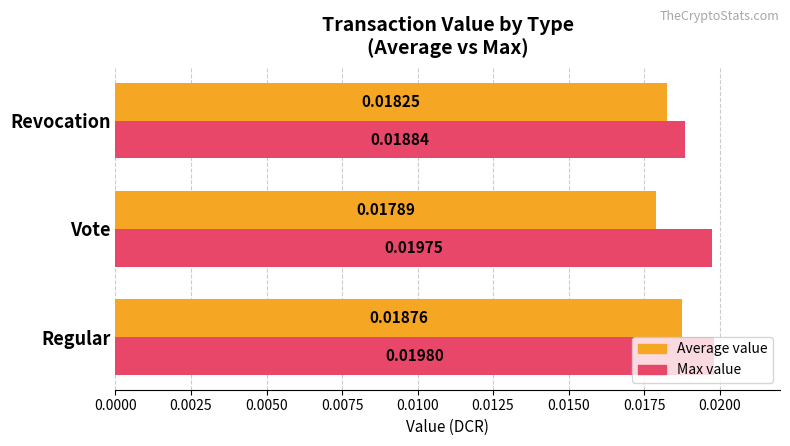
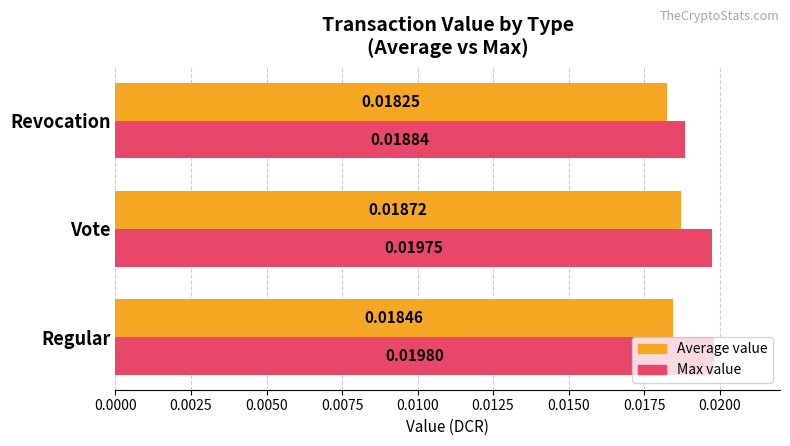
Average value, Vote: 0.01789 -> 0.01872
Average value, Regular: 0.01876 -> 0.01846
